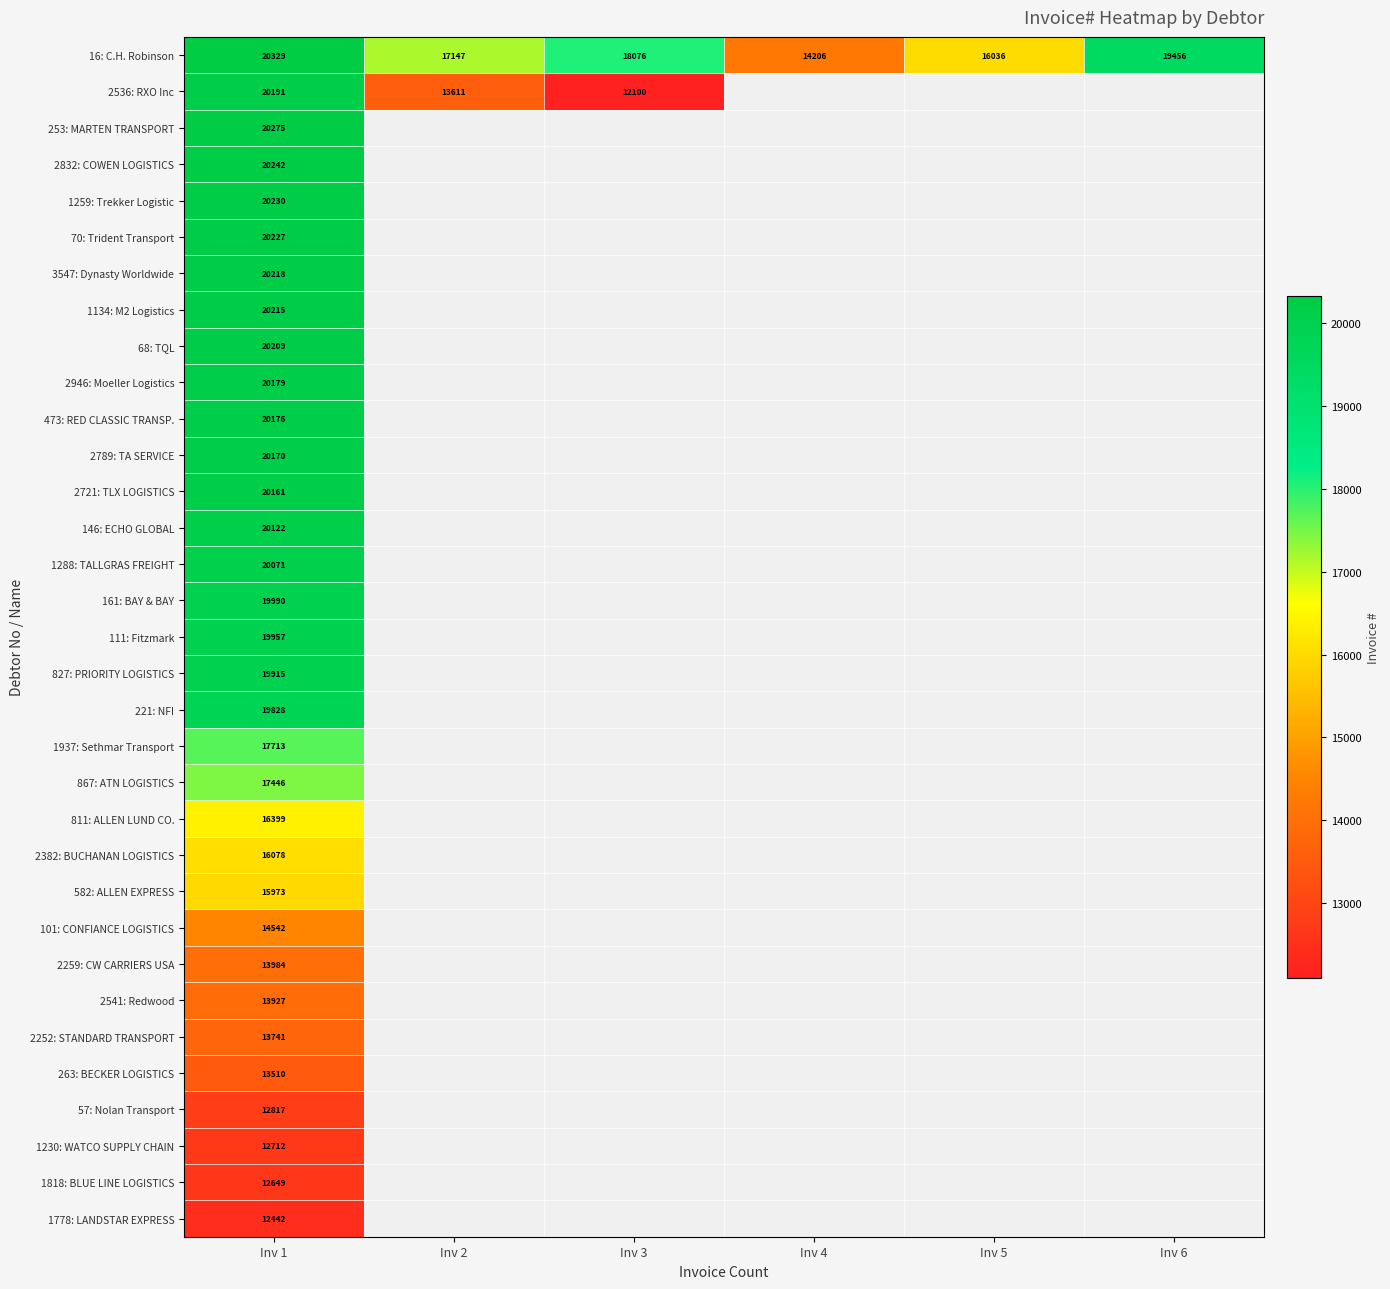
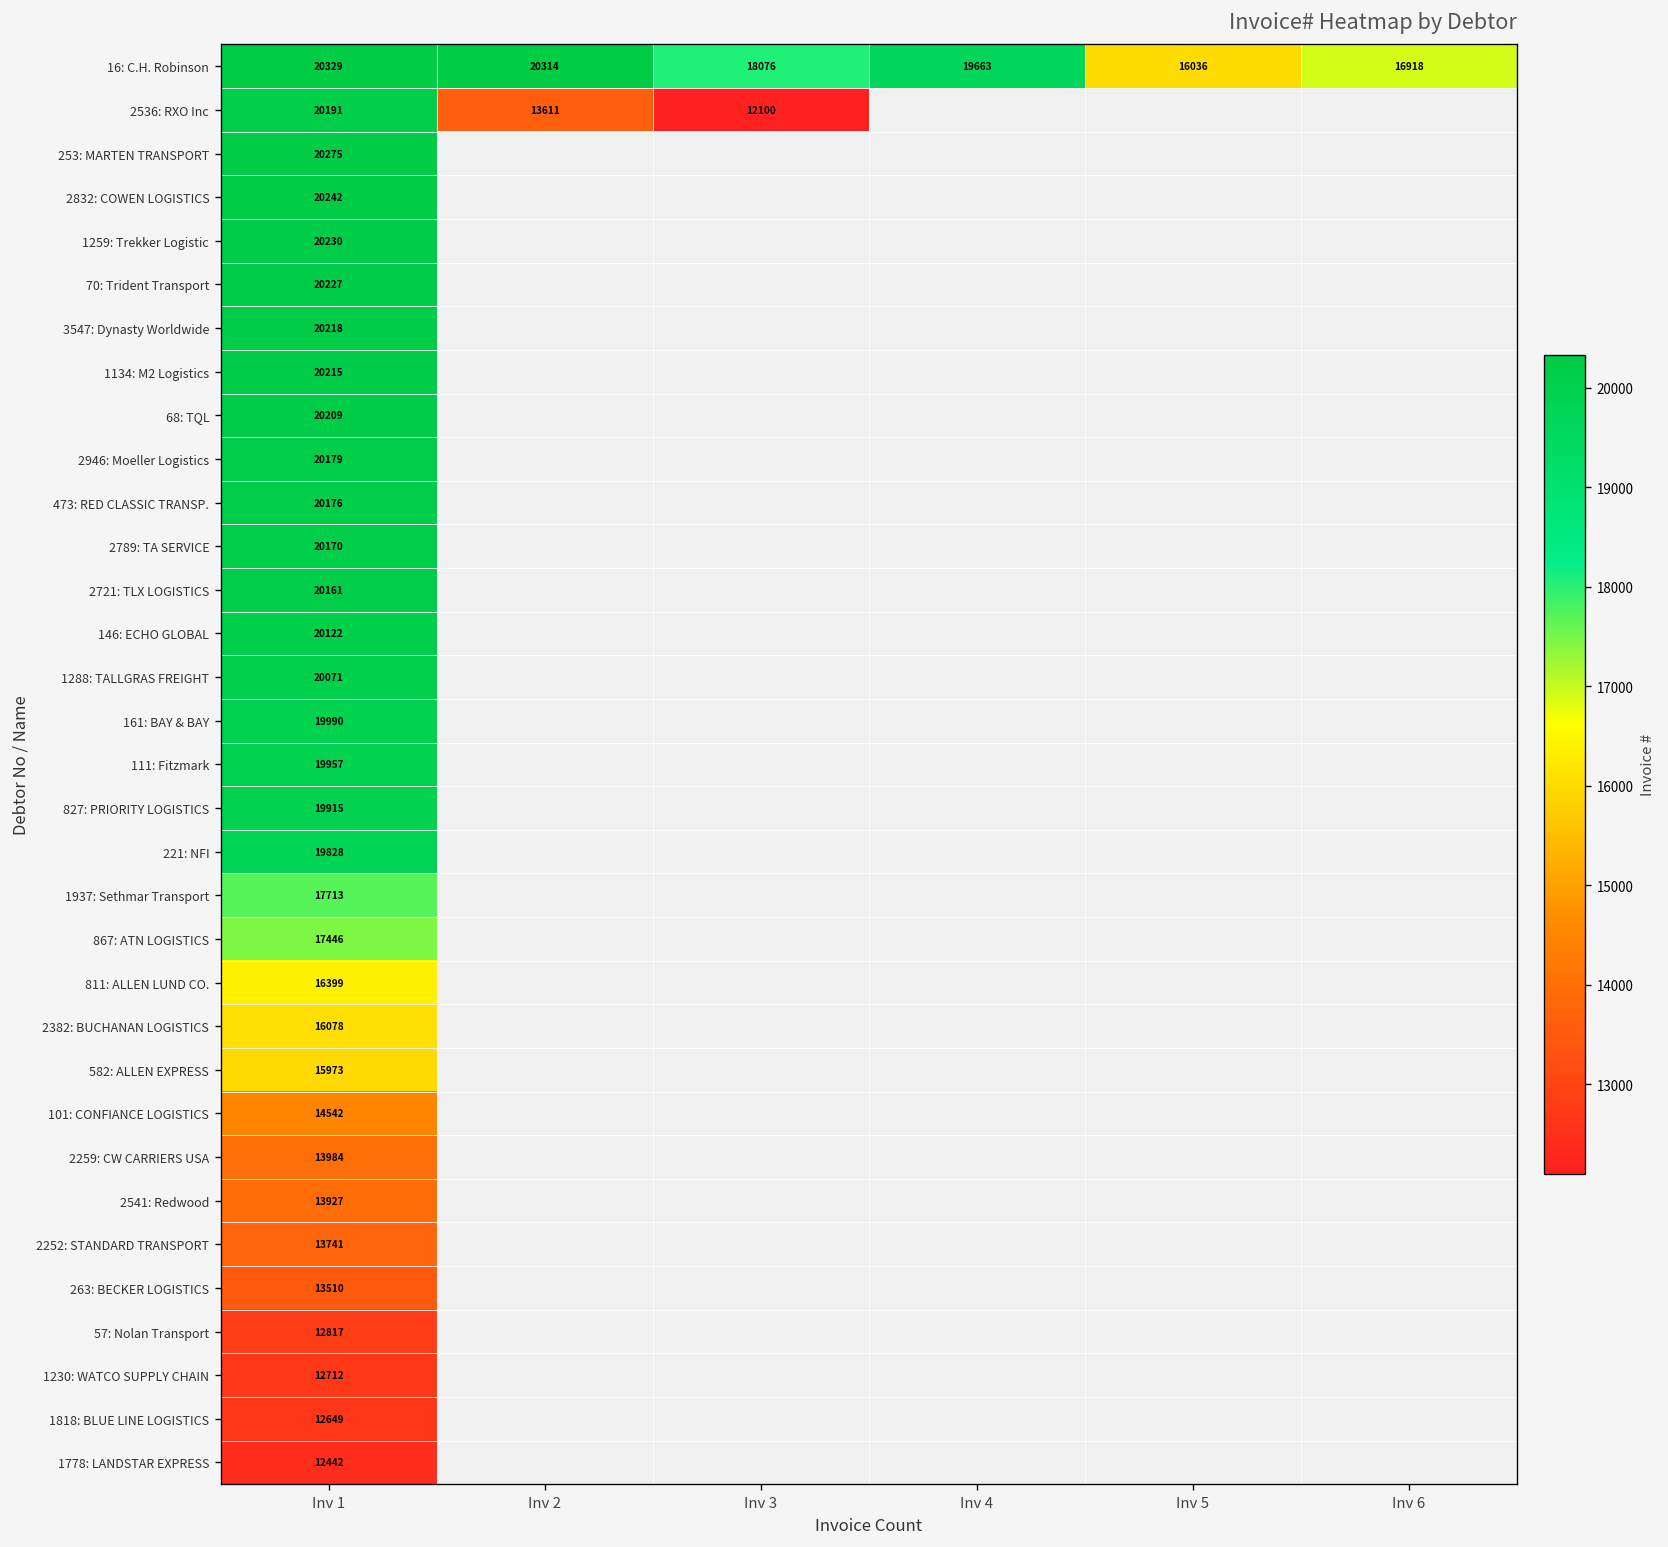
16: C.H. Robinson, Inv 2: 17147 -> 20314
16: C.H. Robinson, Inv 4: 14206 -> 19663
16: C.H. Robinson, Inv 6: 19456 -> 16918
